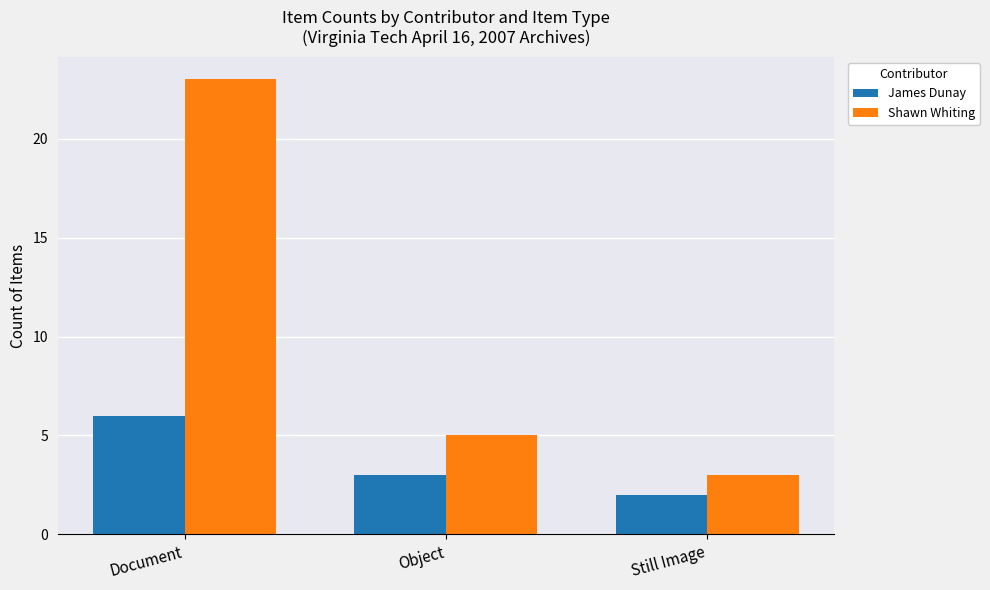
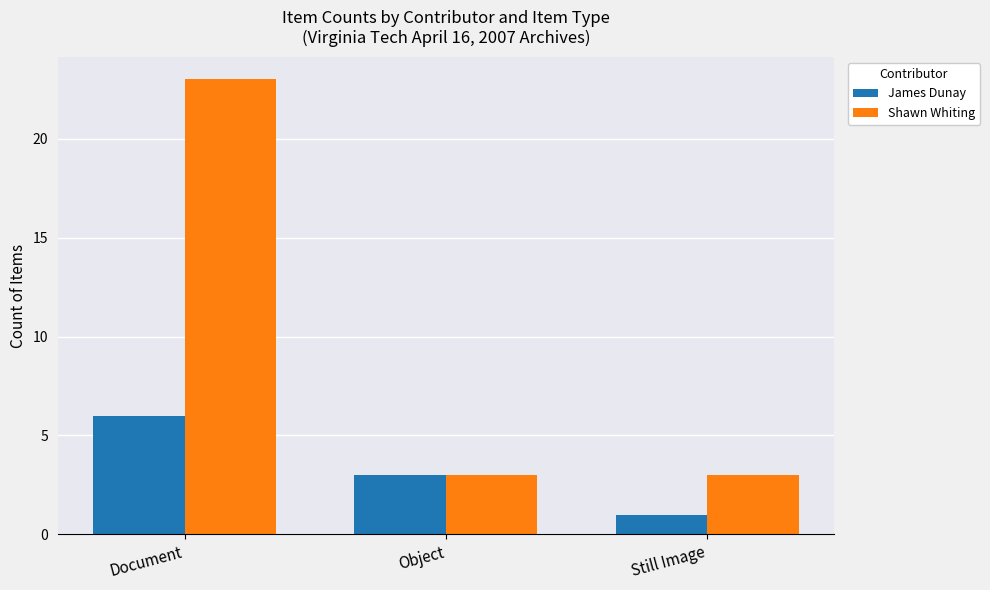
Shawn Whiting, Object: 5 -> 3
James Dunay, Still Image: 2 -> 1
